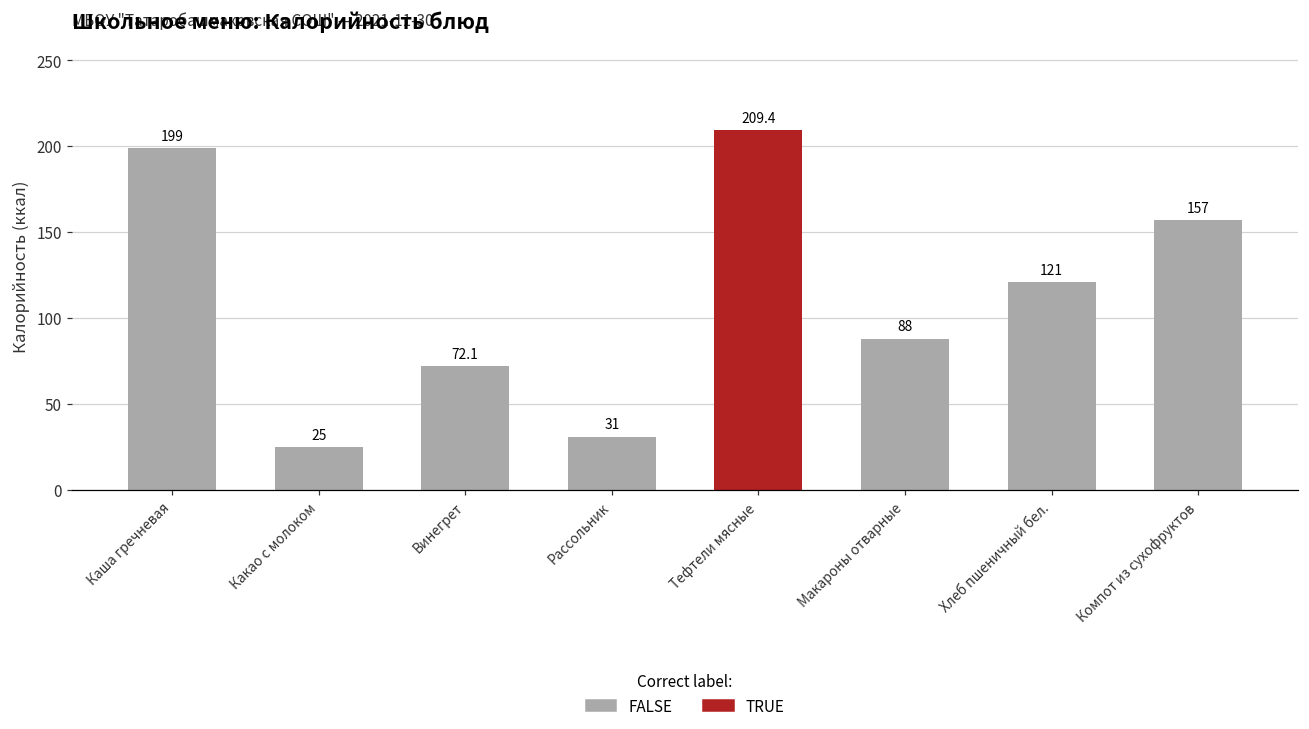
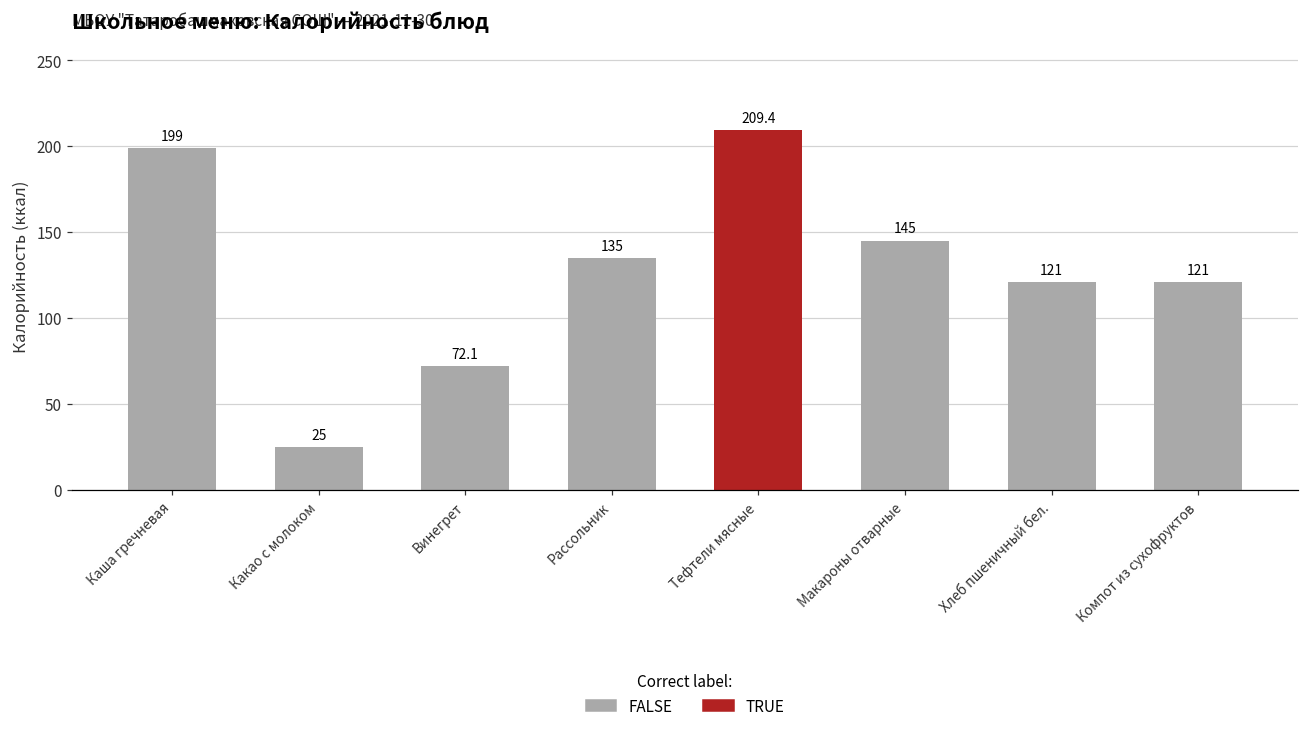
FALSE, Рассольник: 31 -> 135
FALSE, Макароны отварные: 88 -> 145
FALSE, Компот из сухофруктов: 157 -> 121
